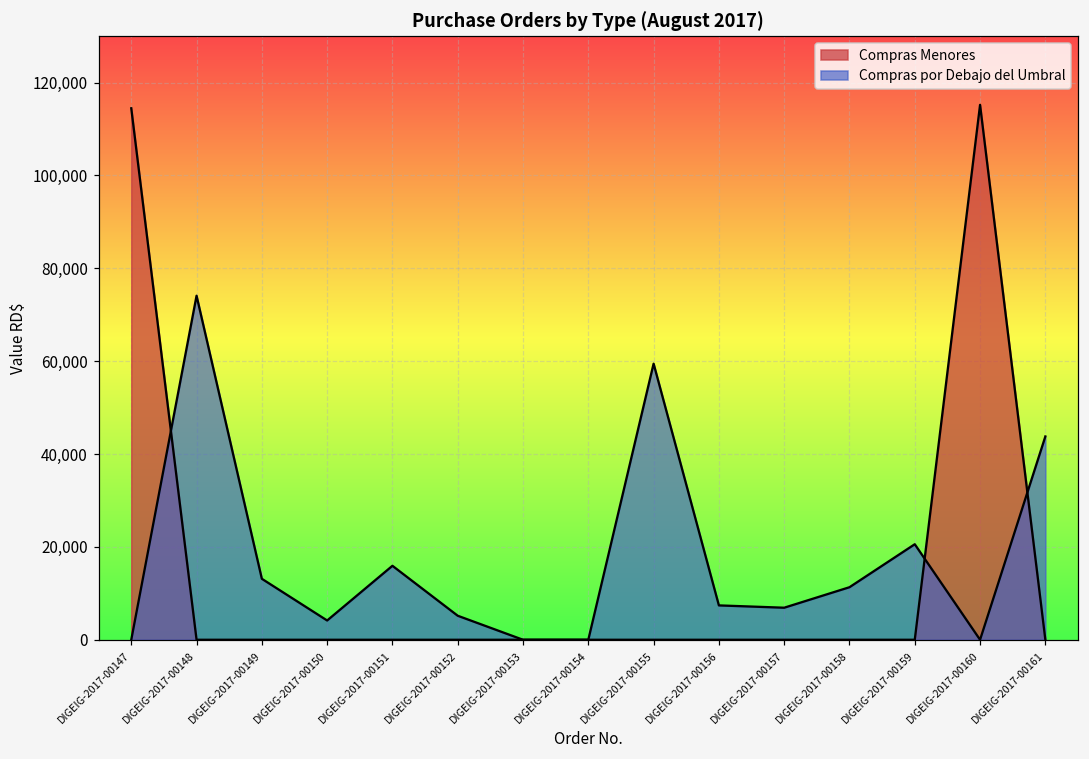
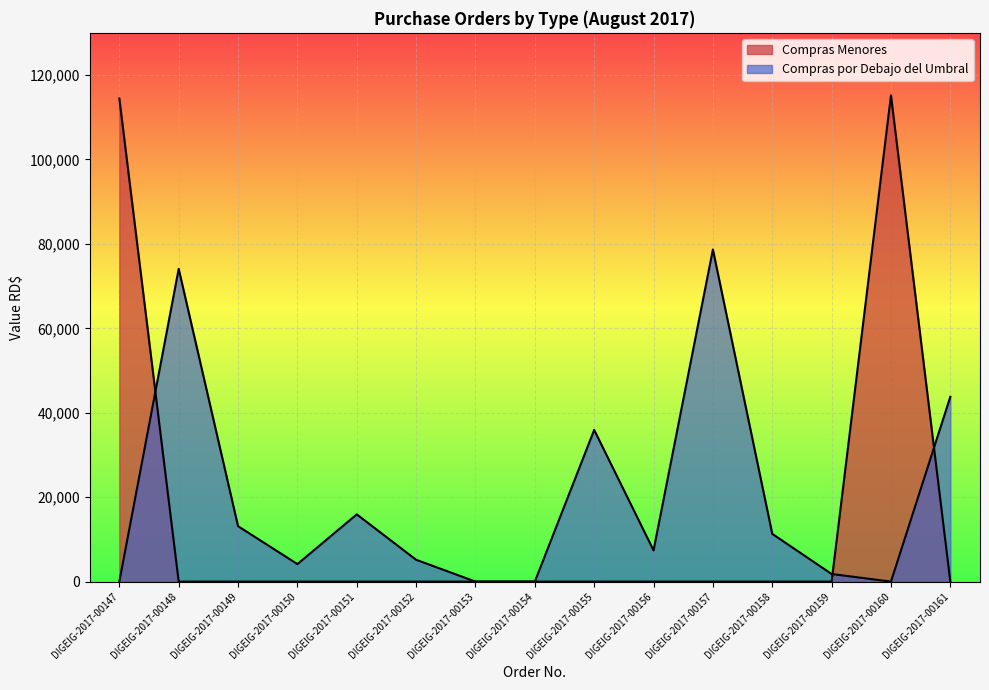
Compras por Debajo del Umbral, DIGEIG-2017-00155: 59,000 -> 36,000
Compras por Debajo del Umbral, DIGEIG-2017-00157: 7,000 -> 79,000
Compras por Debajo del Umbral, DIGEIG-2017-00159: 21,000 -> 2,000
